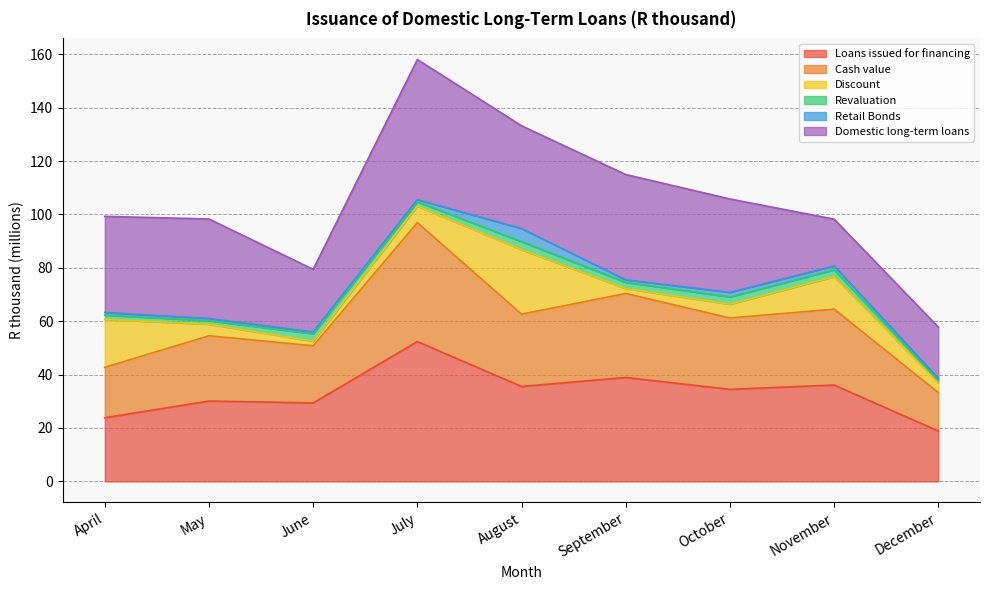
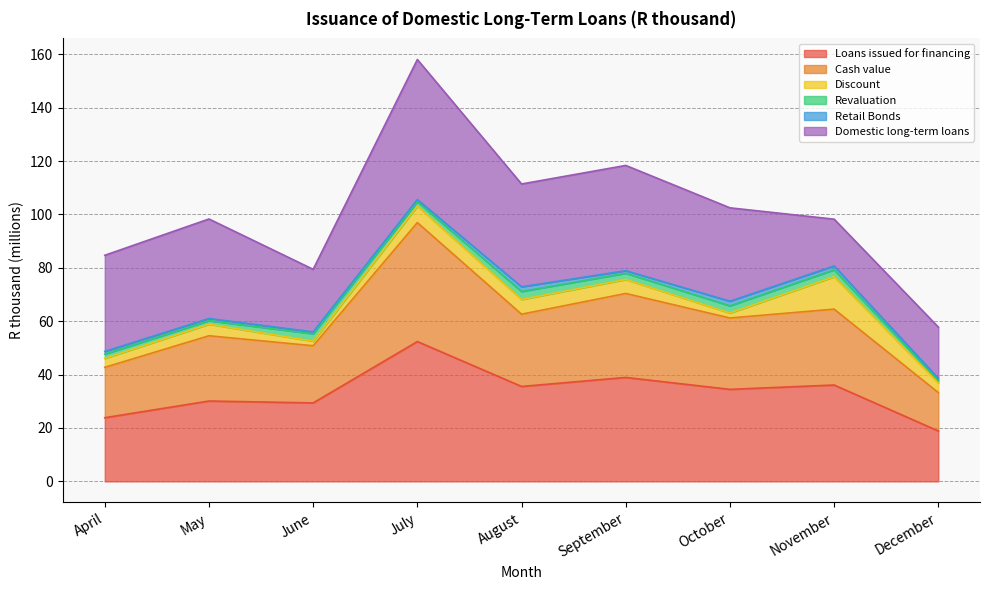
Discount, April: 18 -> 3
Discount, August: 24 -> 6
Retail Bonds, August: 5 -> 2
Discount, September: 2 -> 5
Discount, October: 5 -> 2
